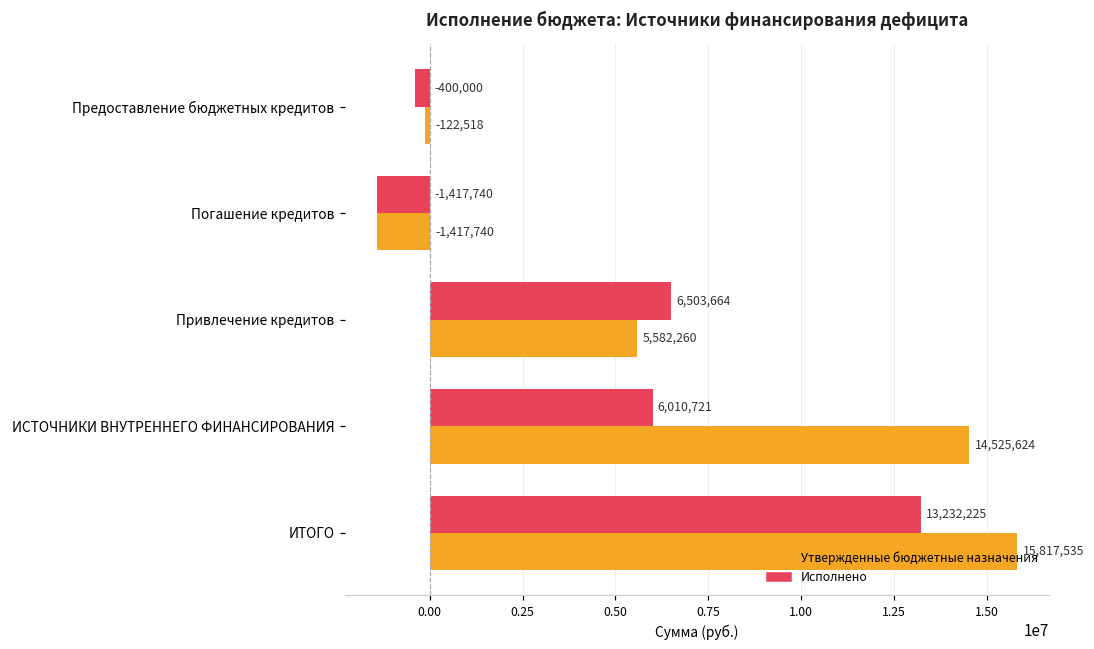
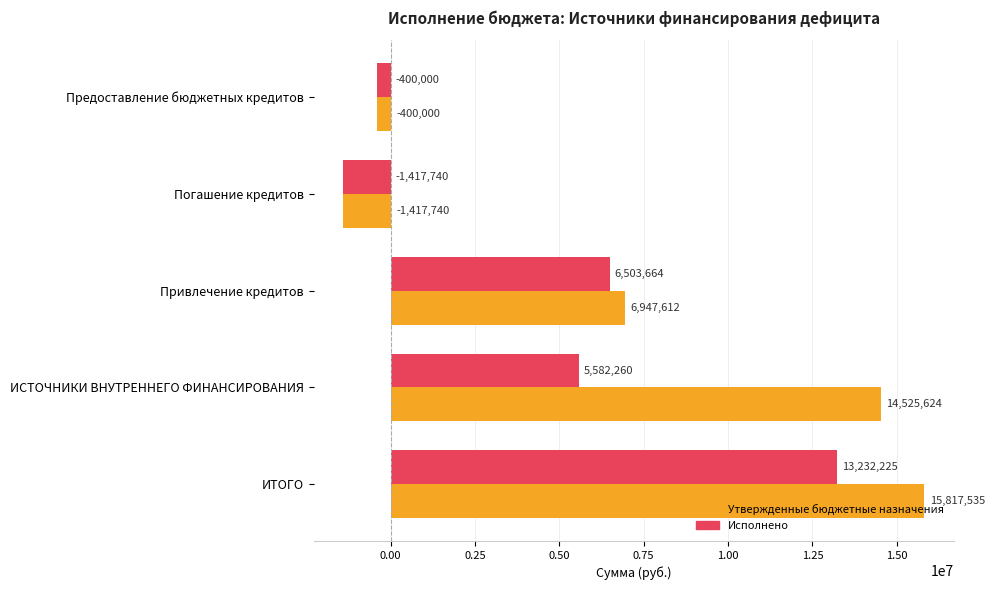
Утвержденные бюджетные назначения, Предоставление бюджетных кредитов: -122,518 -> -400,000
Утвержденные бюджетные назначения, Привлечение кредитов: 5,582,260 -> 6,947,612
Исполнено, ИСТОЧНИКИ ВНУТРЕННЕГО ФИНАНСИРОВАНИЯ: 6,010,721 -> 5,582,260
